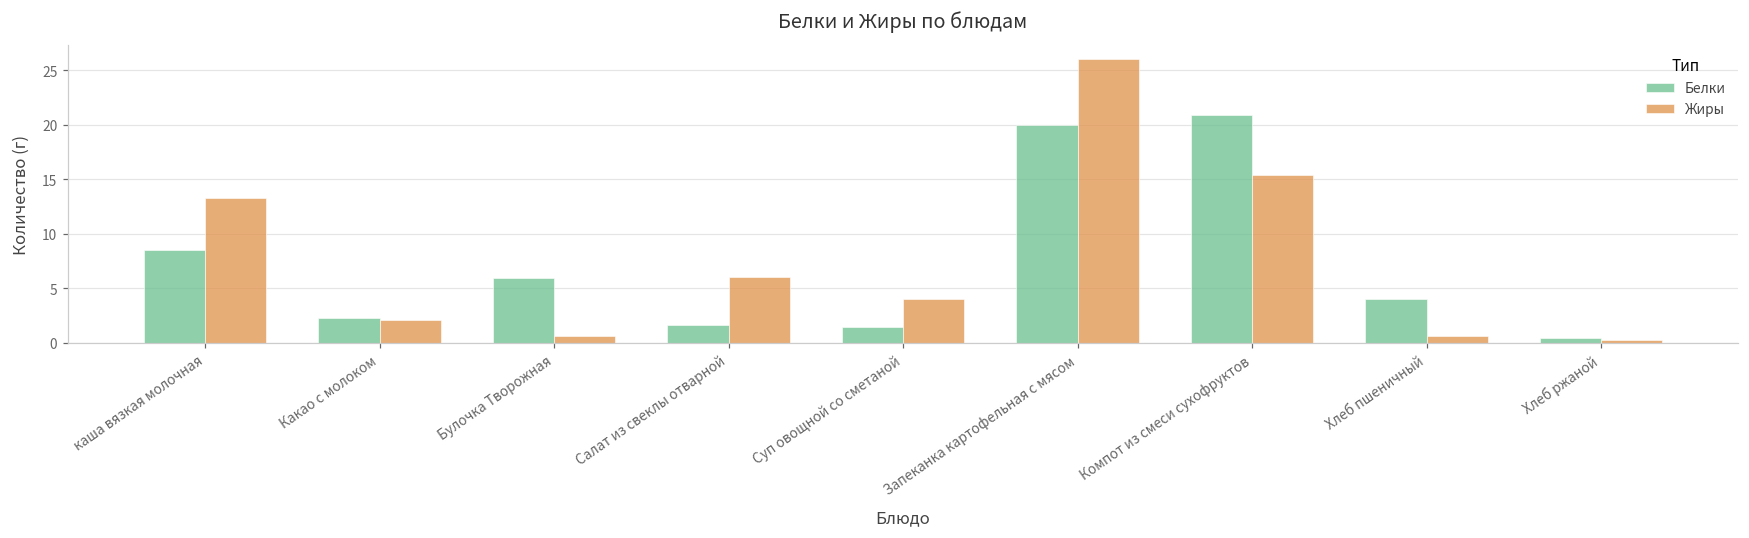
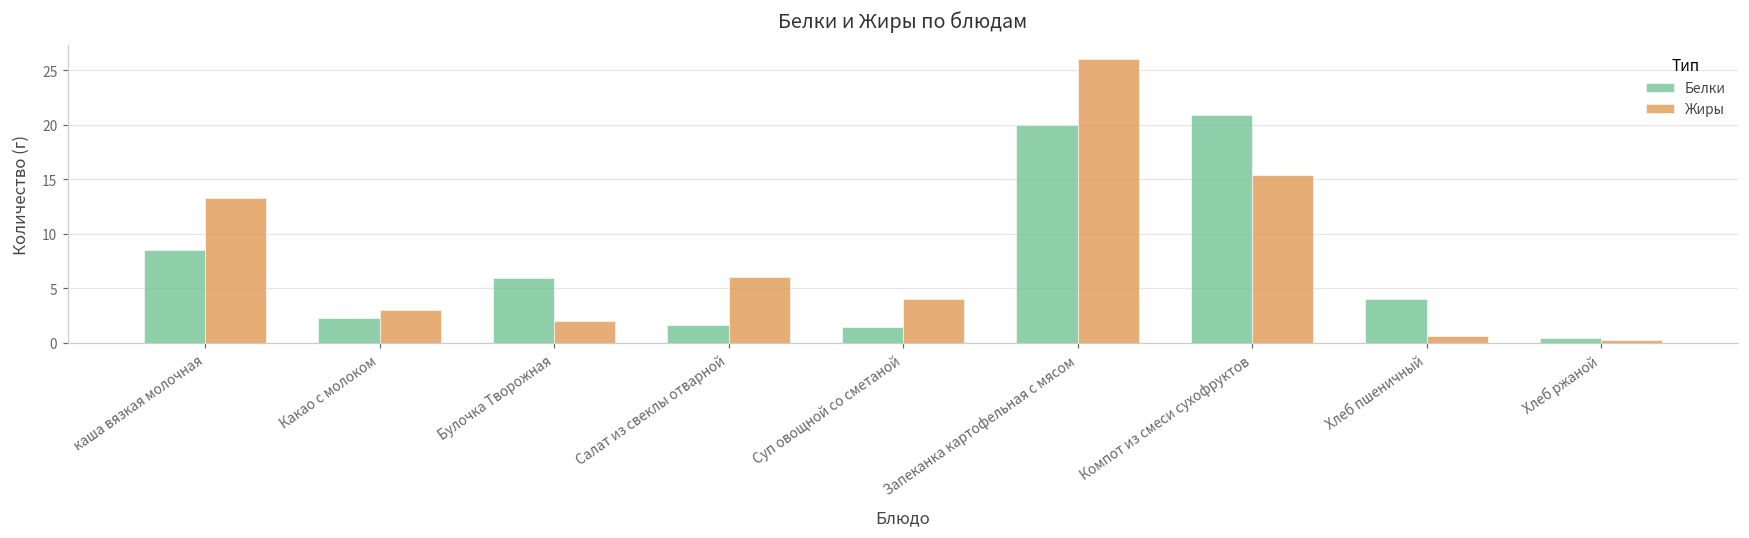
Жиры, Какао с молоком: 2 -> 3
Жиры, Булочка Творожная: 1 -> 2
